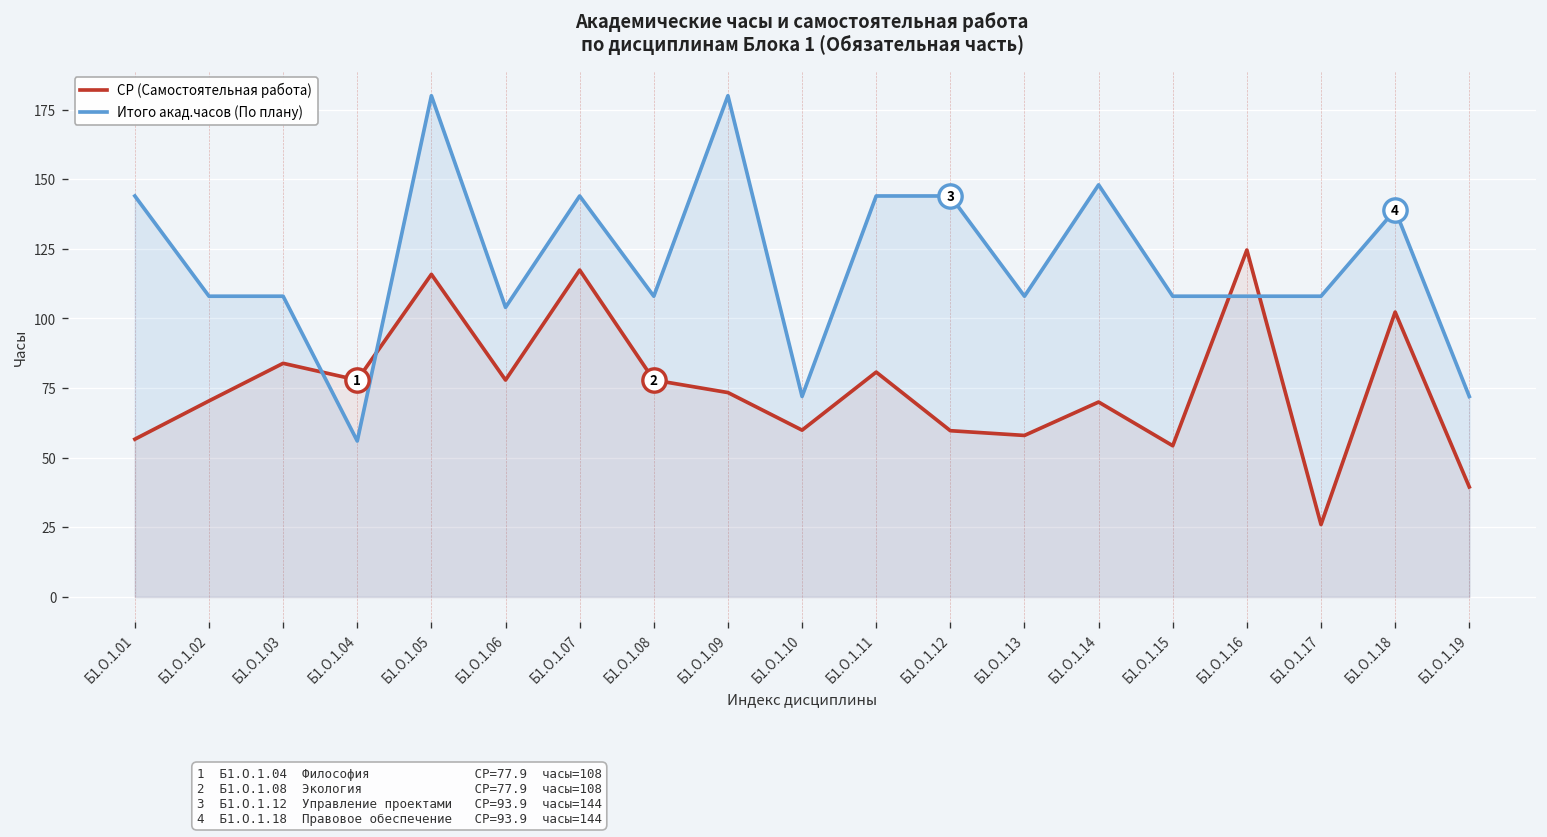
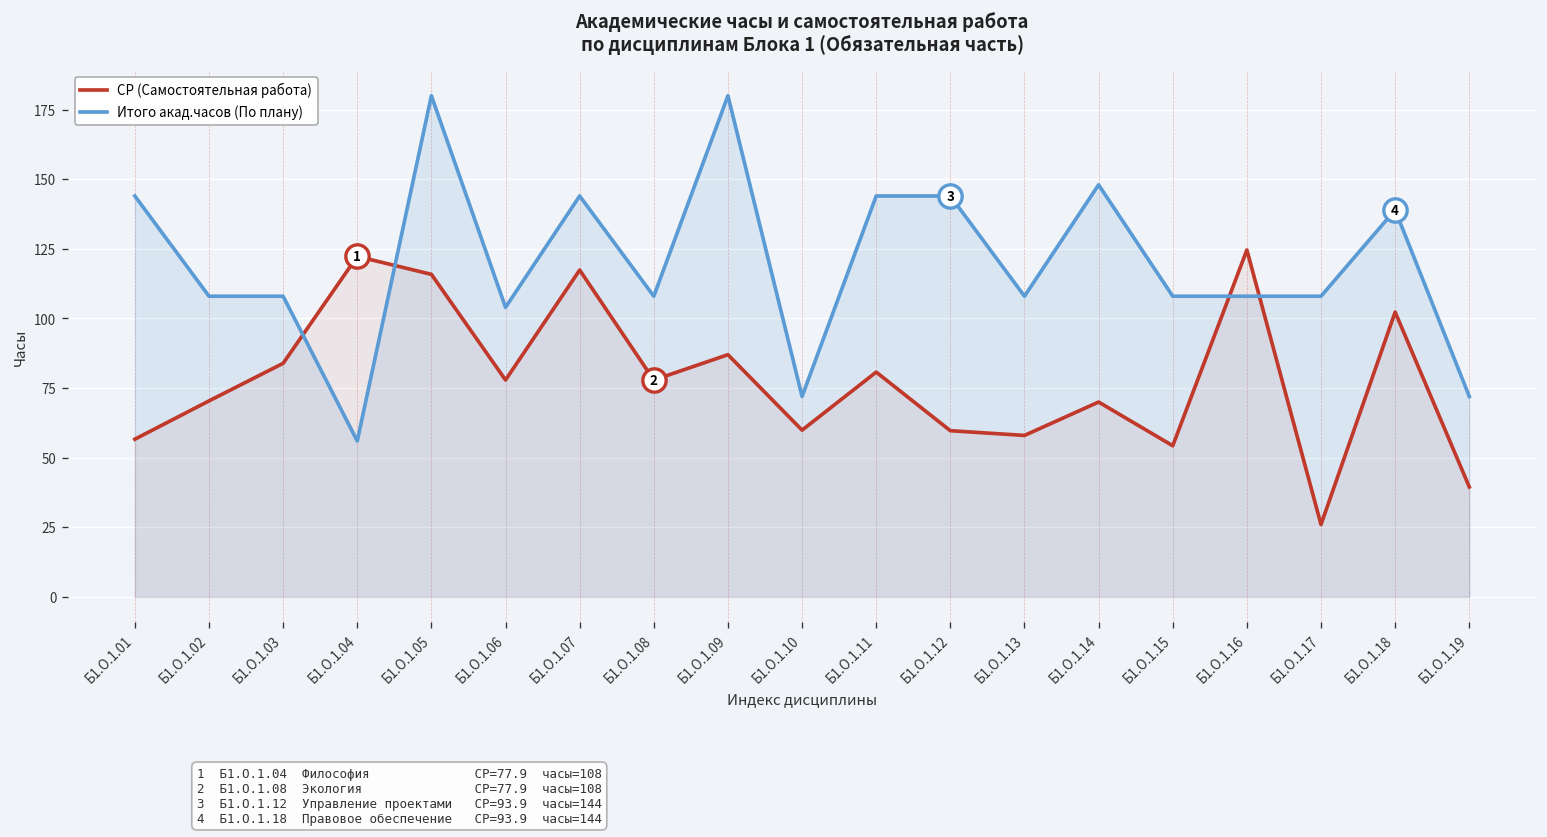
СР (Самостоятельная работа), Б1.О.1.04: 78 -> 122
СР (Самостоятельная работа), Б1.О.1.09: 73 -> 87
